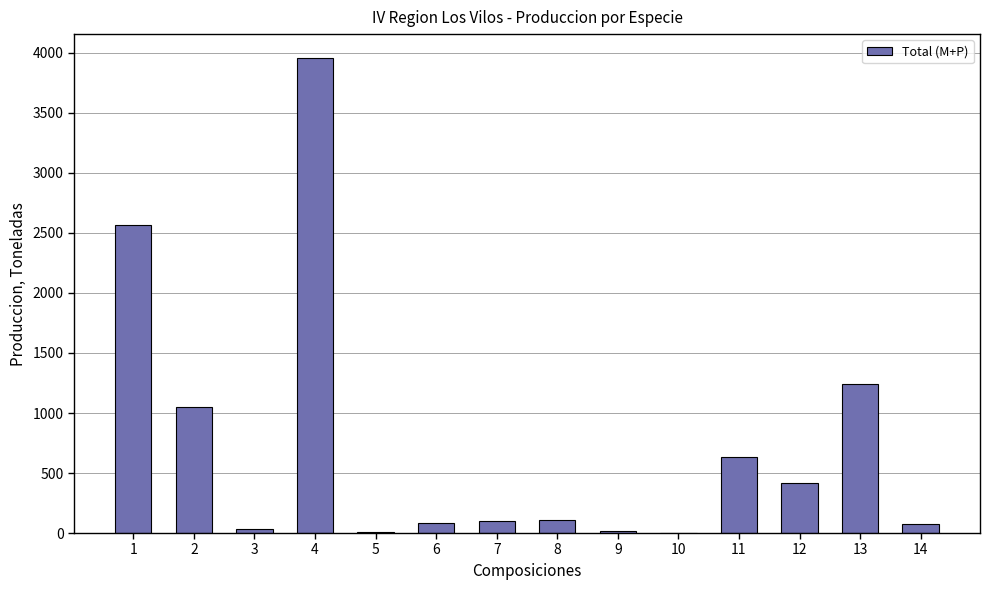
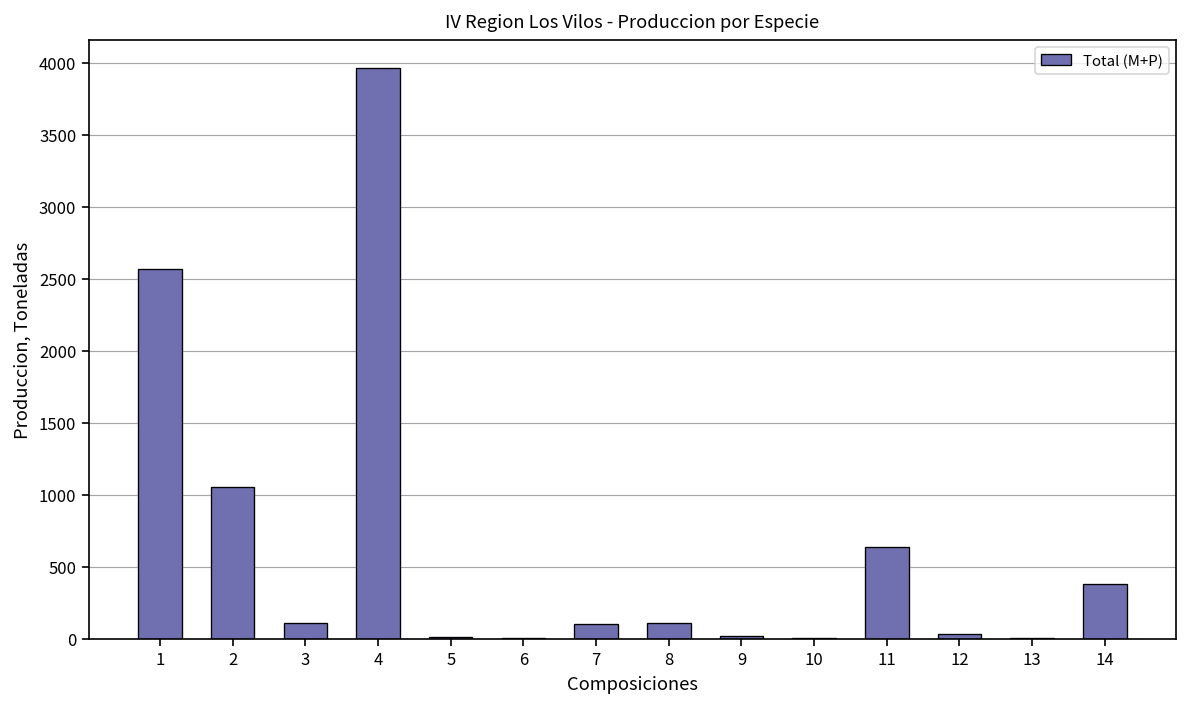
3: 40 -> 110
6: 90 -> 0
12: 420 -> 30
13: 1240 -> 10
14: 80 -> 380
